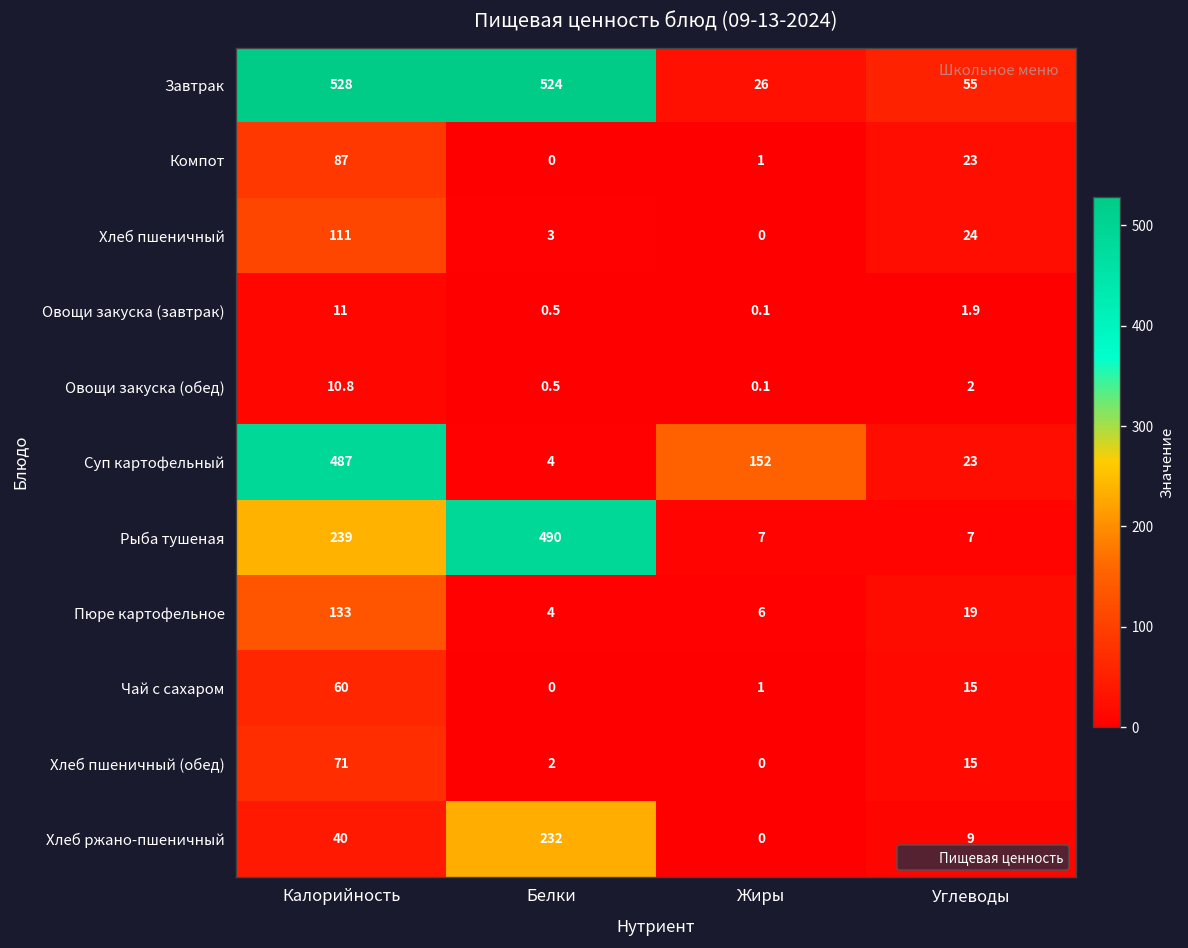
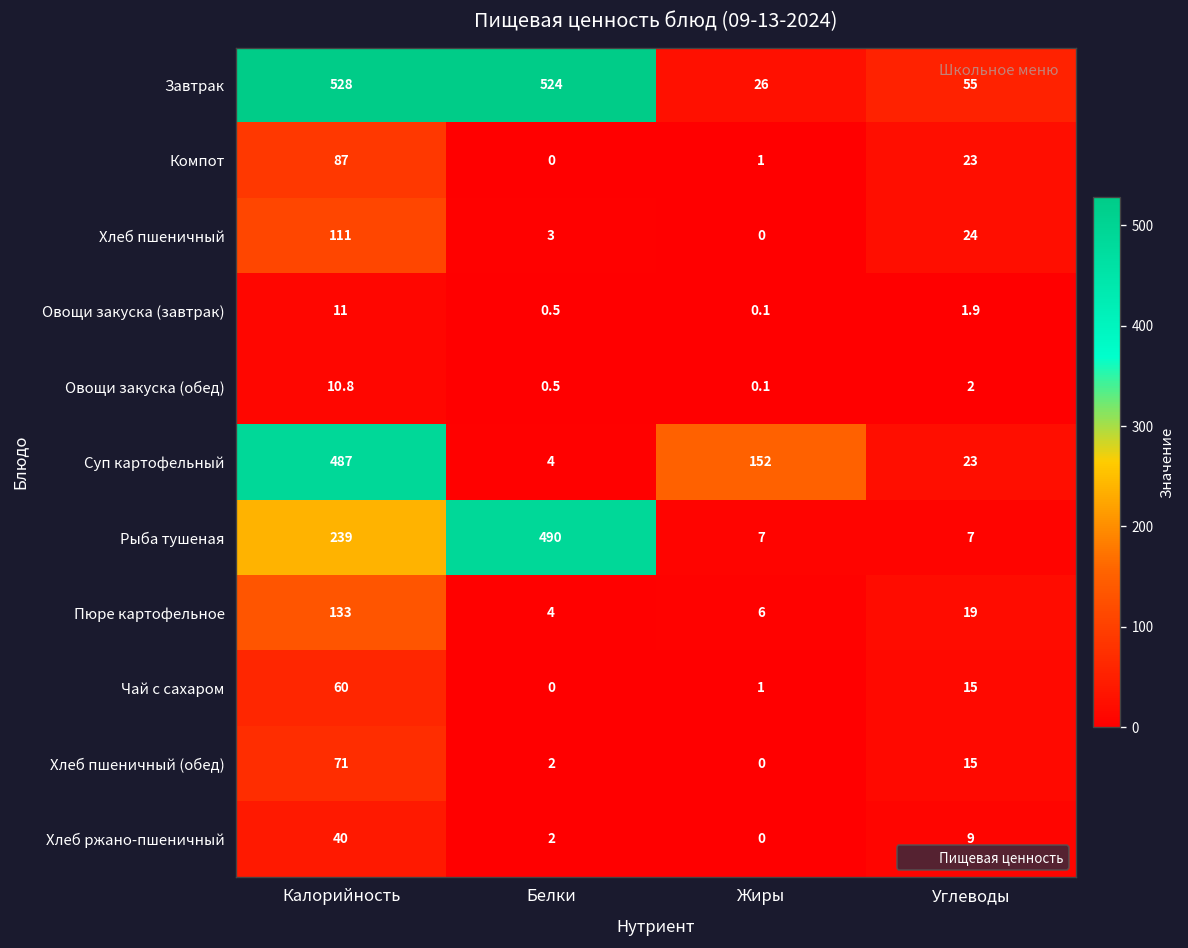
Хлеб ржано-пшеничный, Белки: 232 -> 2
